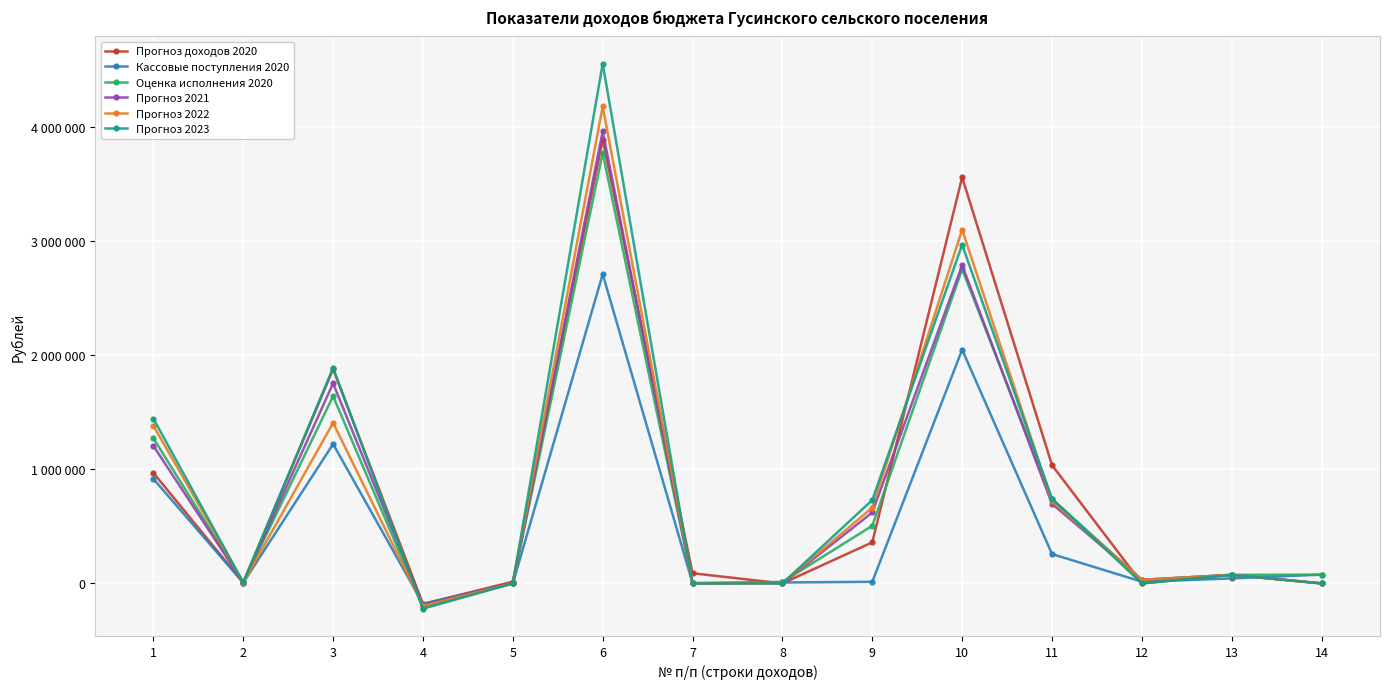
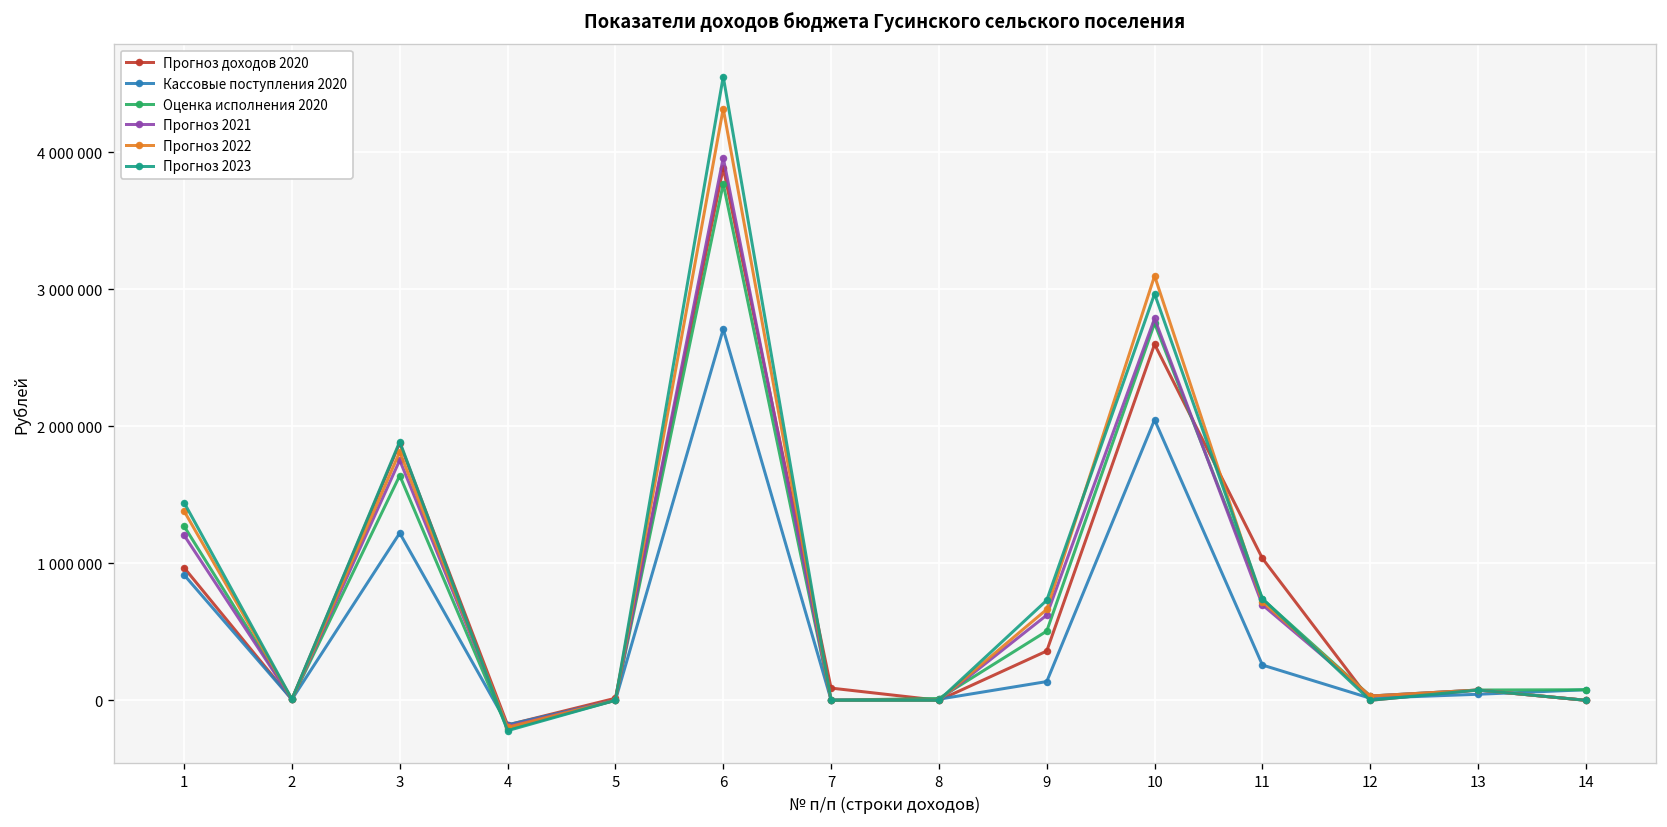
Прогноз 2022, 3: 1410000 -> 1810000
Прогноз 2022, 6: 4180000 -> 4320000
Кассовые поступления 2020, 9: 10000 -> 140000
Прогноз доходов 2020, 10: 3560000 -> 2600000
